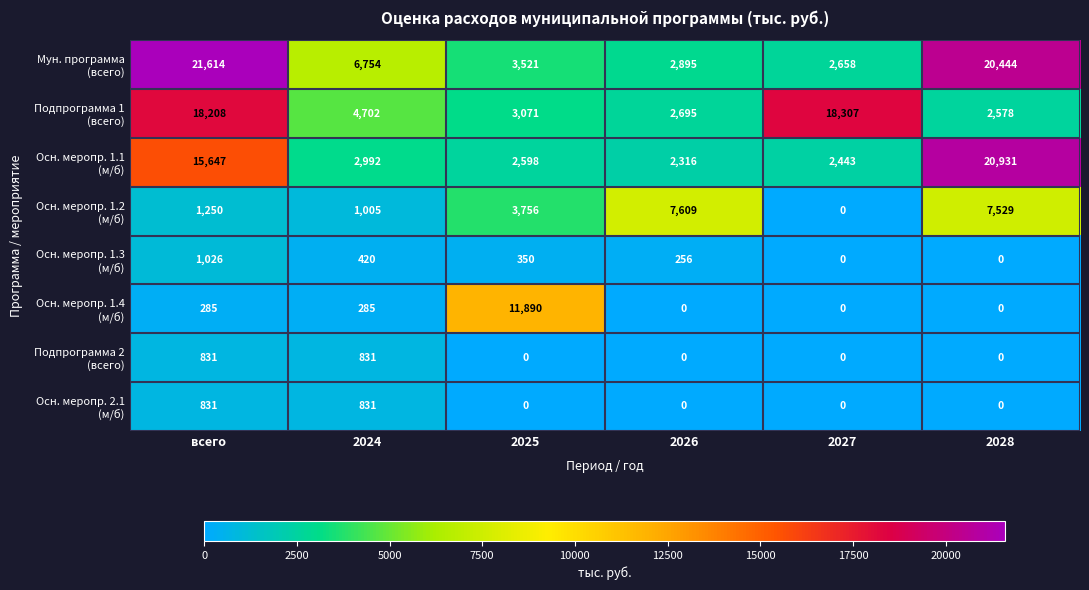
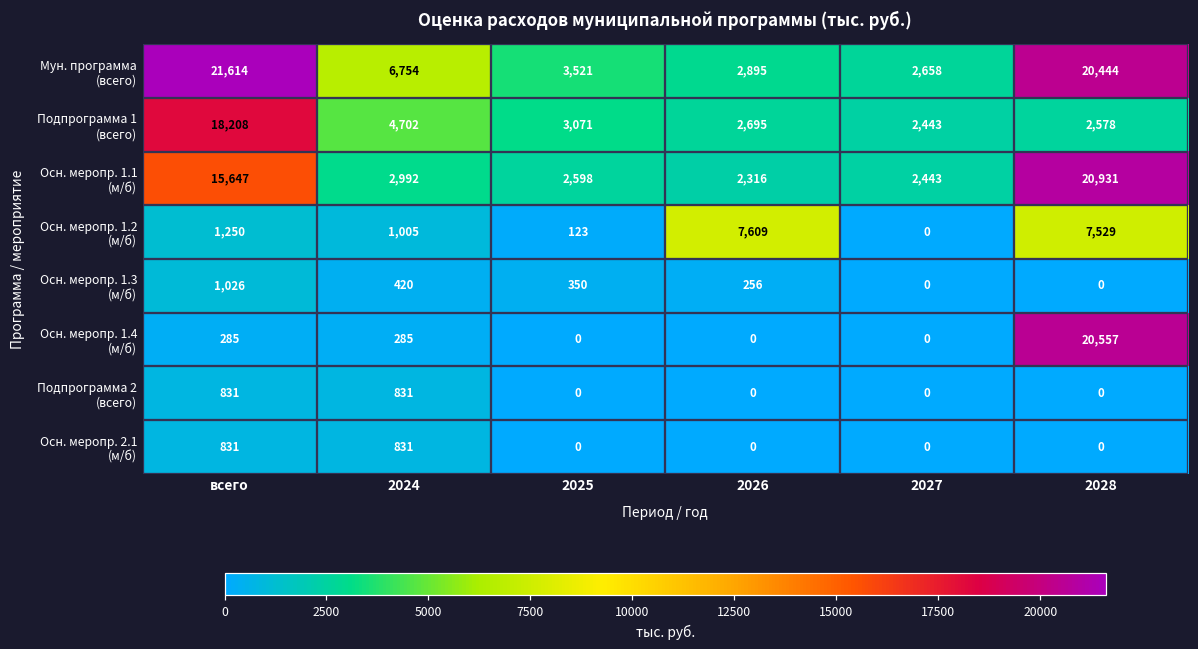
Подпрограмма 1 (всего), 2027: 18,307 -> 2,443
Осн. меропр. 1.2 (м/б), 2025: 3,756 -> 123
Осн. меропр. 1.4 (м/б), 2025: 11,890 -> 0
Осн. меропр. 1.4 (м/б), 2028: 0 -> 20,557
